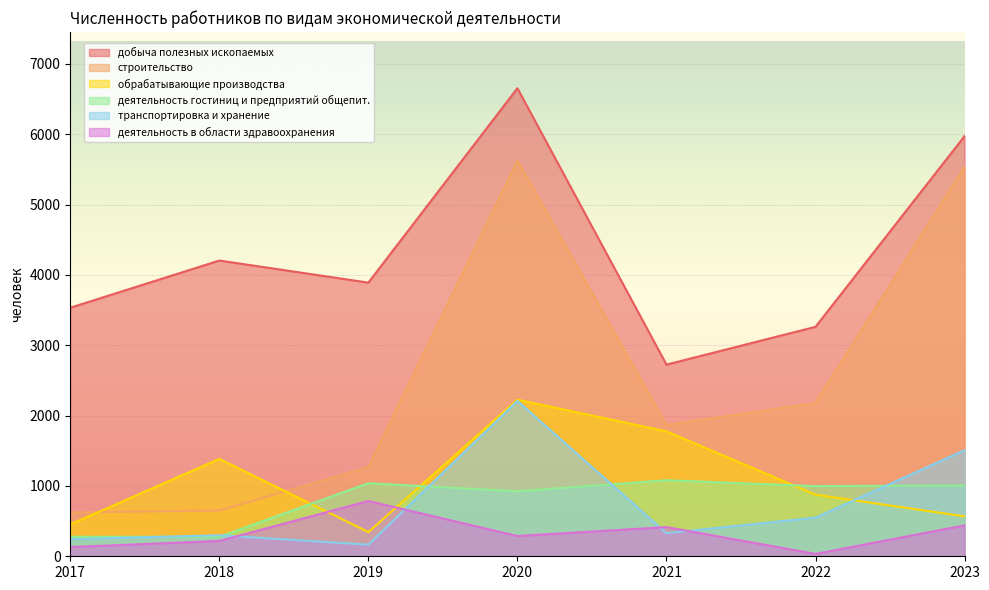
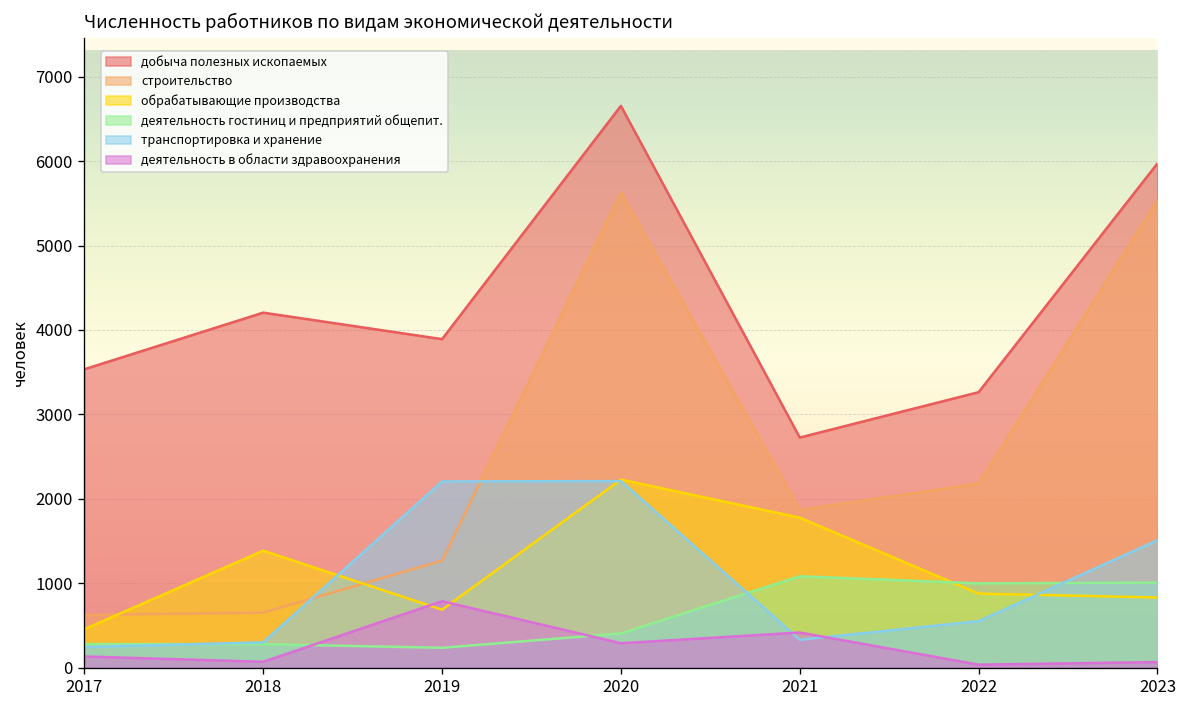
деятельность в области здравоохранения, 2018: 200 -> 100
обрабатывающие производства, 2019: 300 -> 700
деятельность гостиниц и предприятий общепит., 2019: 1000 -> 200
транспортировка и хранение, 2019: 200 -> 2200
деятельность гостиниц и предприятий общепит., 2020: 900 -> 400
обрабатывающие производства, 2023: 600 -> 800
деятельность в области здравоохранения, 2023: 400 -> 100
